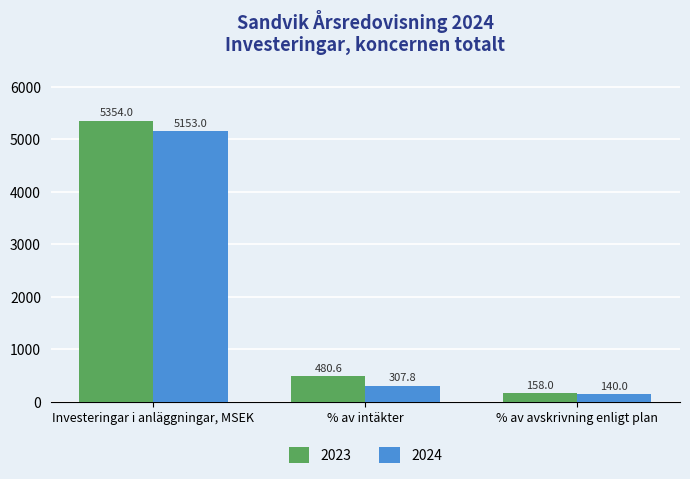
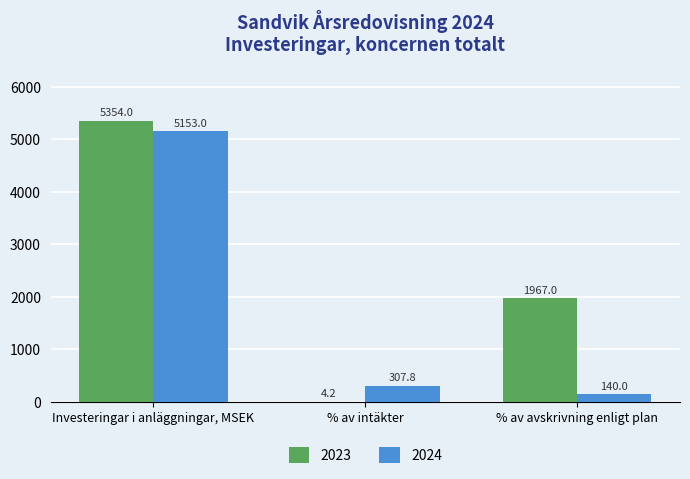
2023, % av intäkter: 480.6 -> 4.2
2023, % av avskrivning enligt plan: 158.0 -> 1967.0
